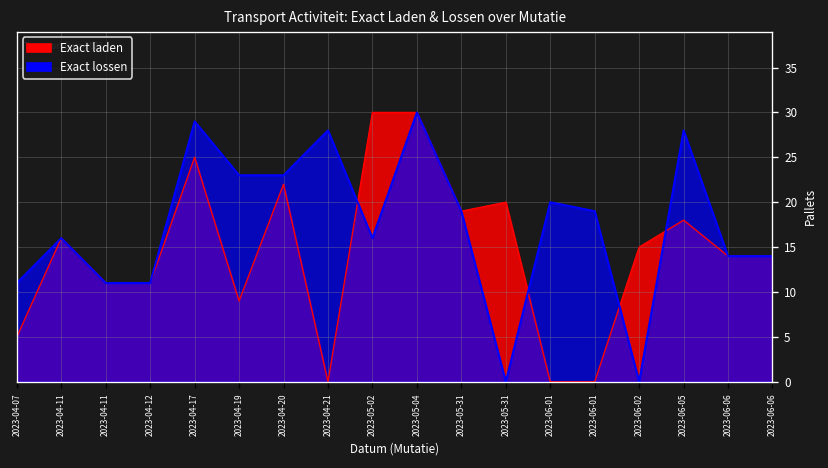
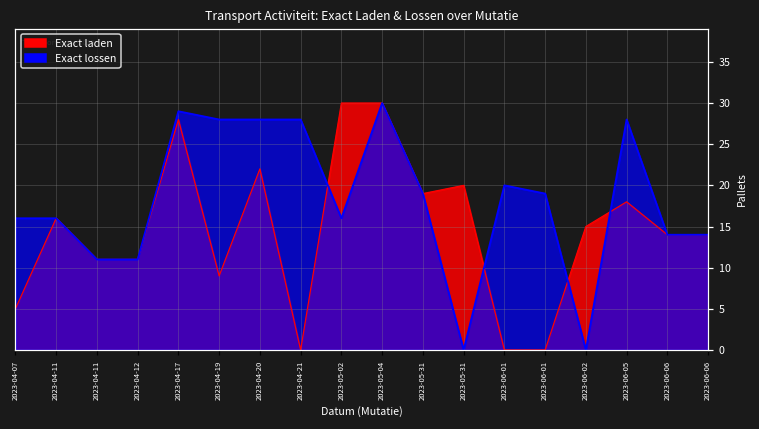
Exact lossen, 2023-04-07: 11 -> 16
Exact laden, 2023-04-17: 25 -> 28
Exact lossen, 2023-04-19: 23 -> 28
Exact lossen, 2023-04-20: 23 -> 28
